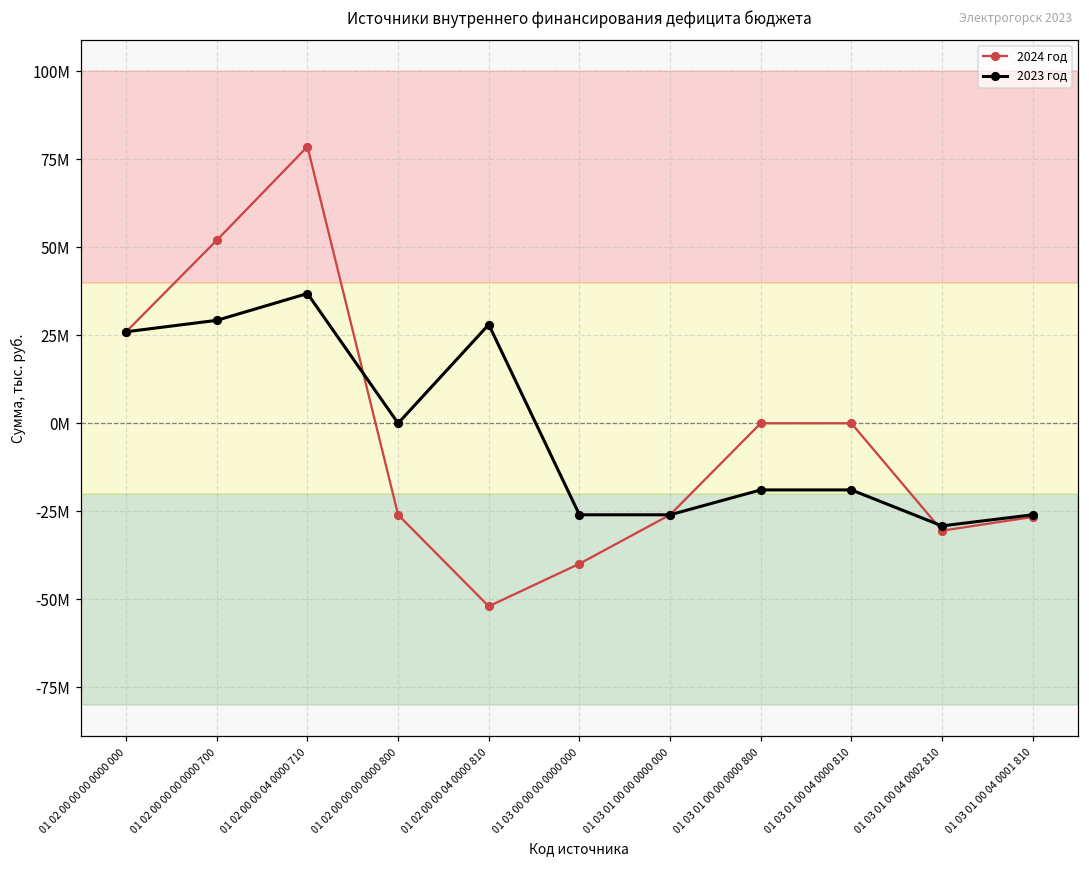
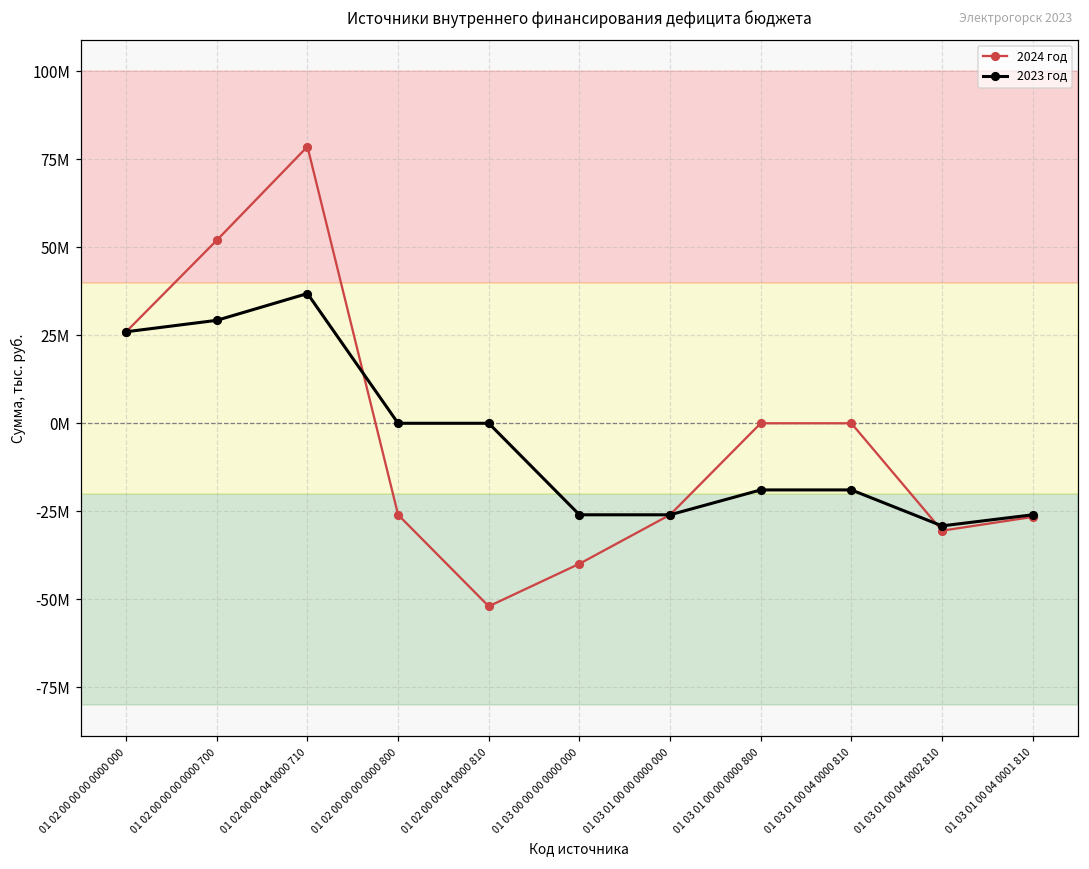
2023 год, 01 02 00 00 04 0000 810: 28000000 -> 0
